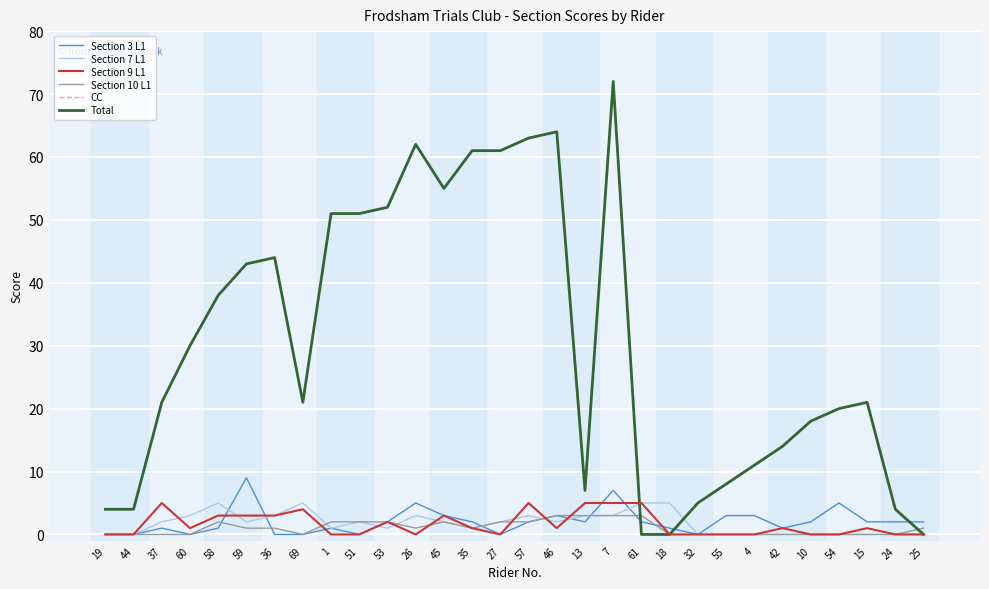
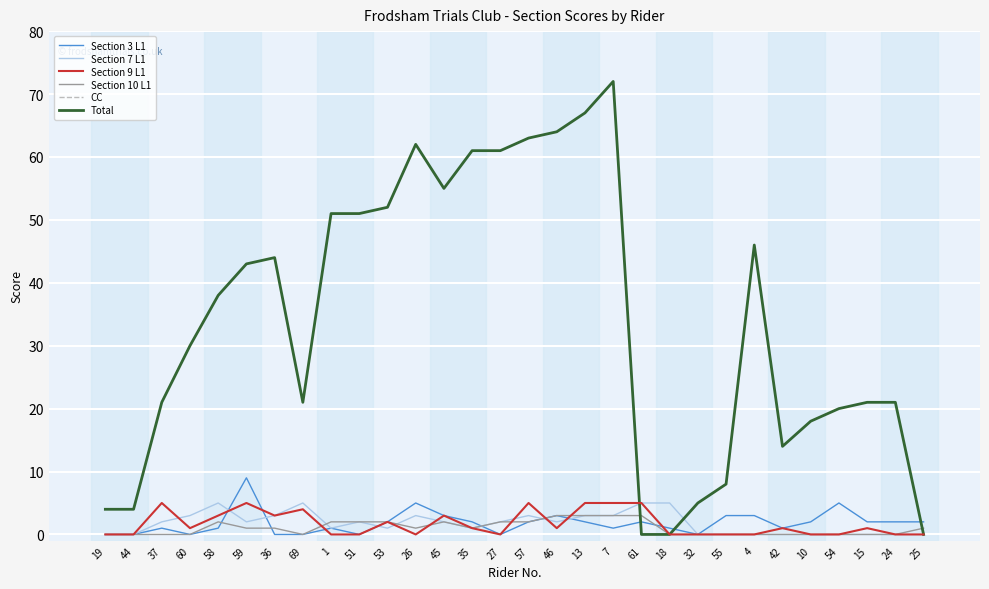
Section 9 L1, 59: 3 -> 5
Total, 13: 7 -> 67
Section 3 L1, 7: 7 -> 1
Total, 4: 11 -> 46
Total, 24: 4 -> 21
